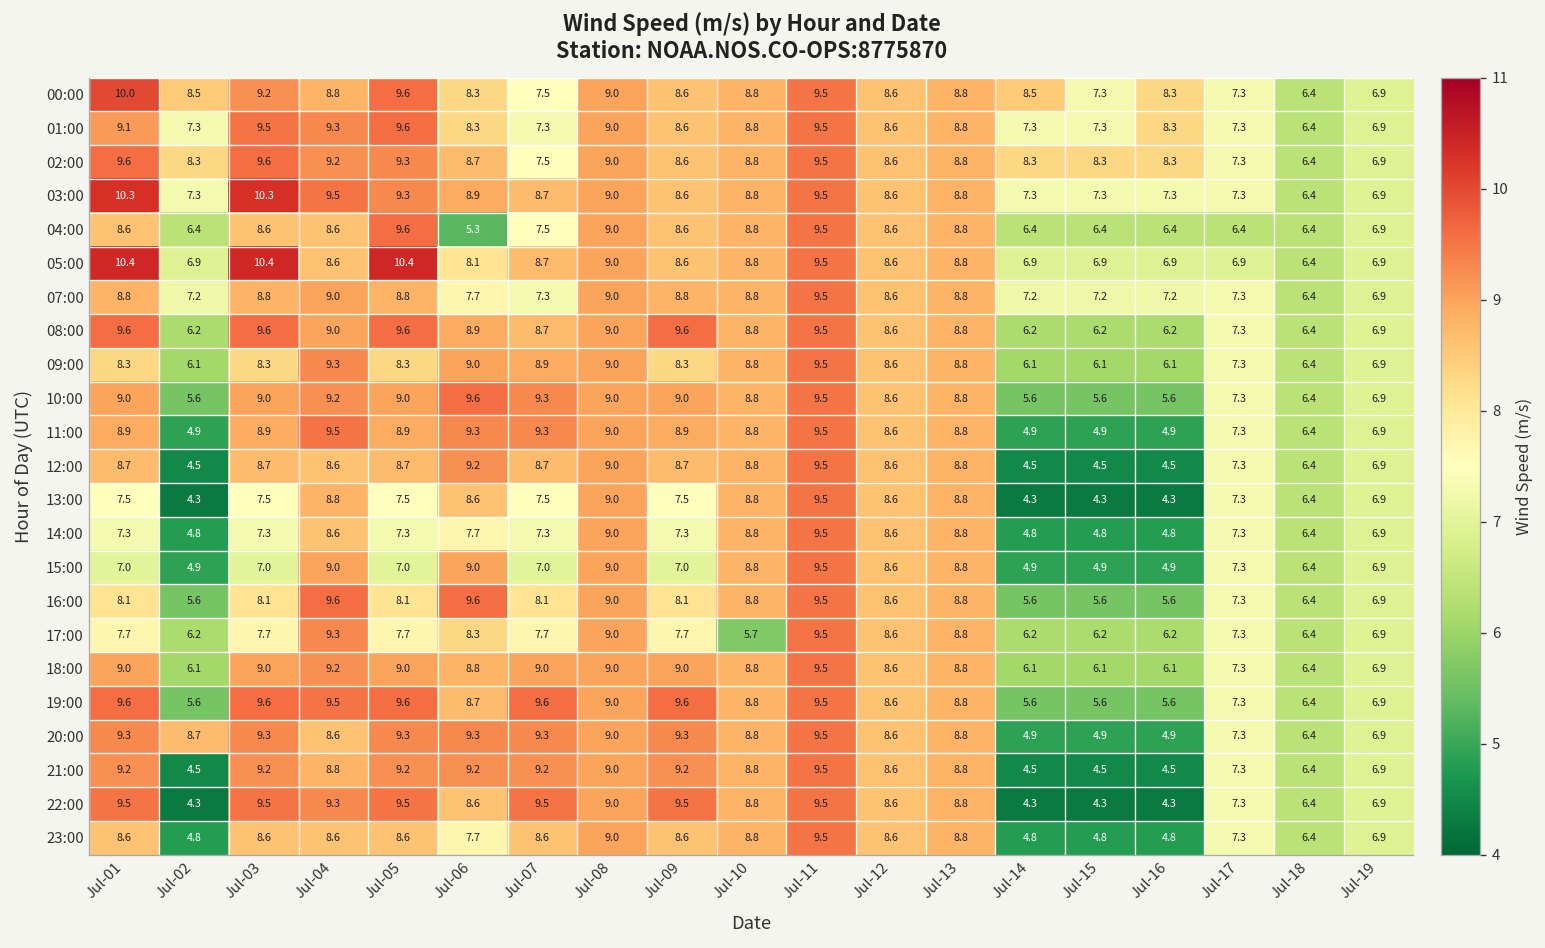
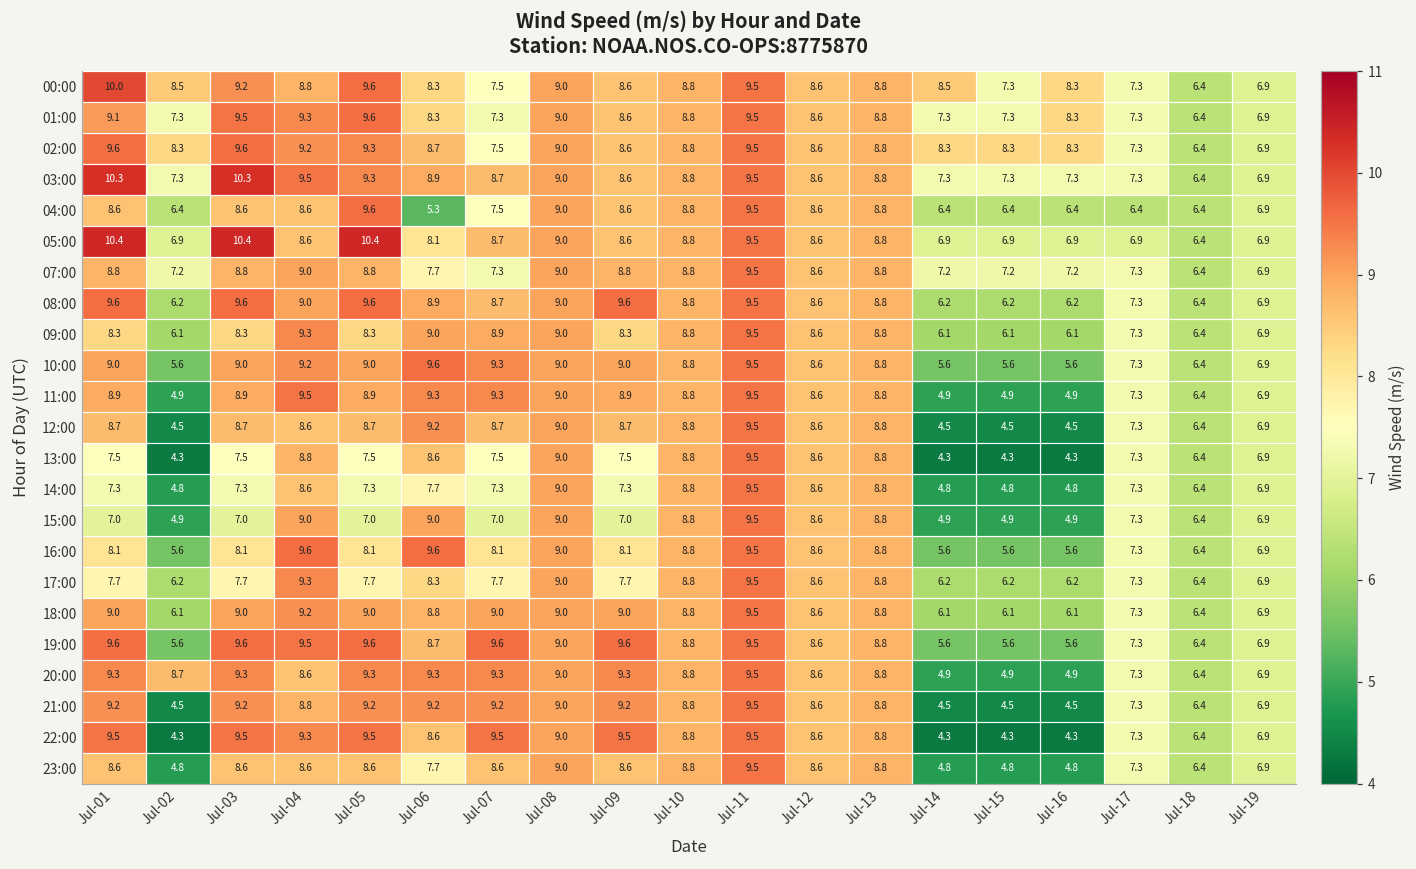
17:00, Jul-10: 5.7 -> 8.8
